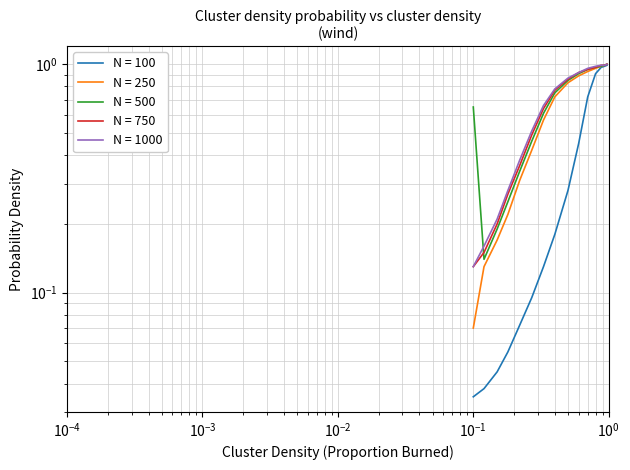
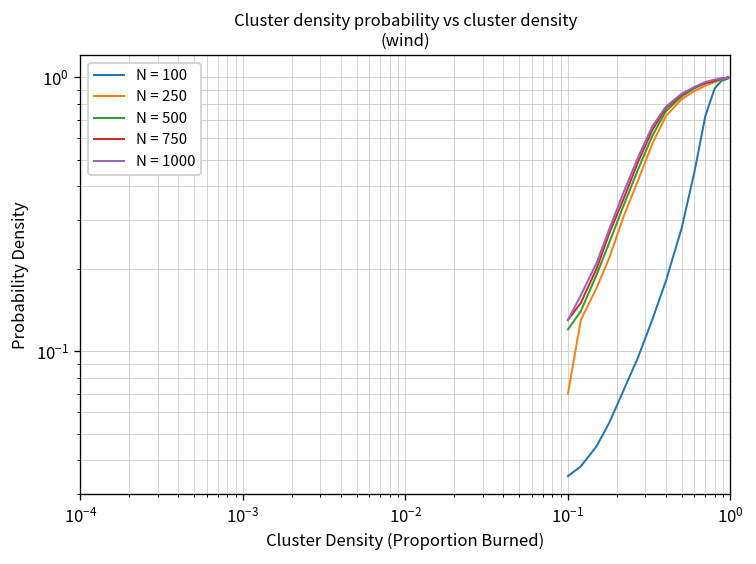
N = 500, 10^-1: 0.65 -> 0.12
